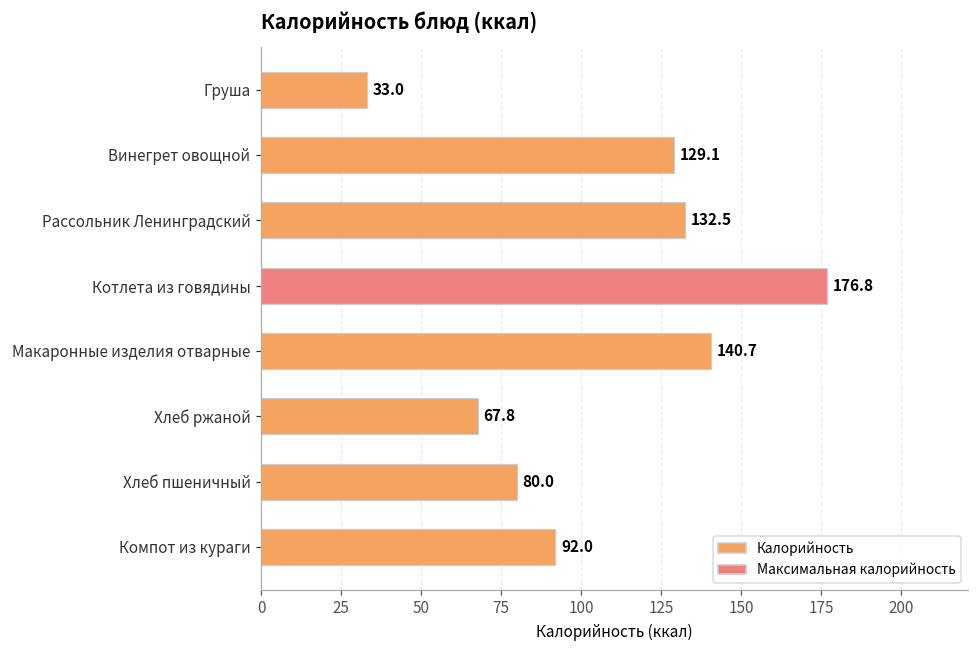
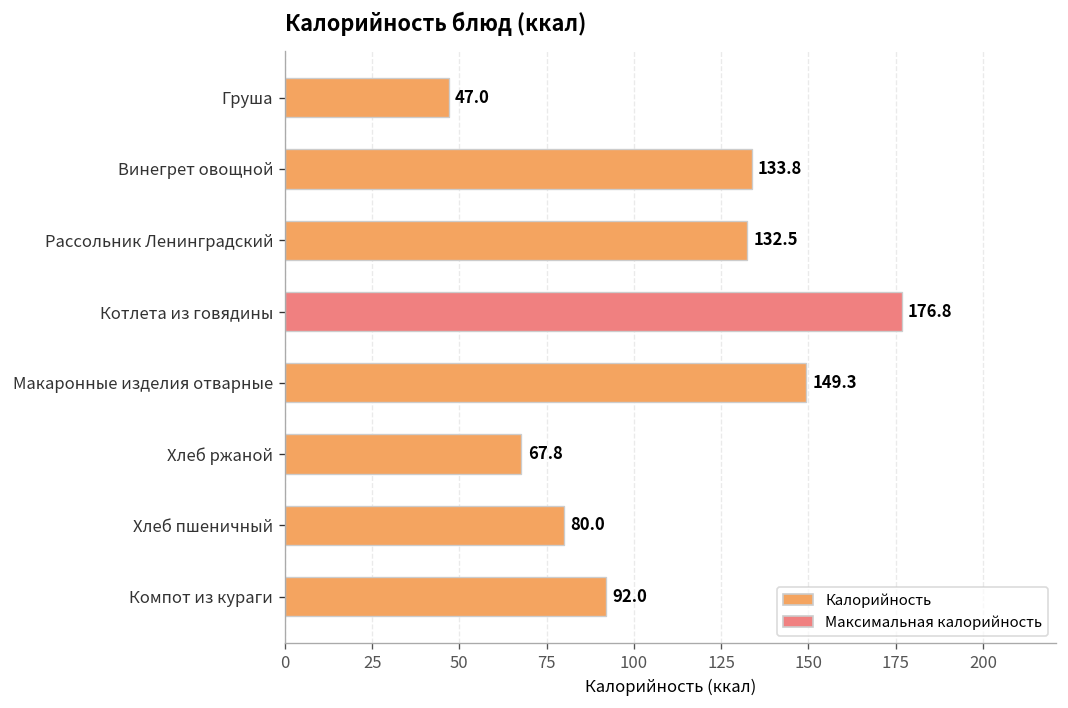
Груша: 33.0 -> 47.0
Винегрет овощной: 129.1 -> 133.8
Макаронные изделия отварные: 140.7 -> 149.3
